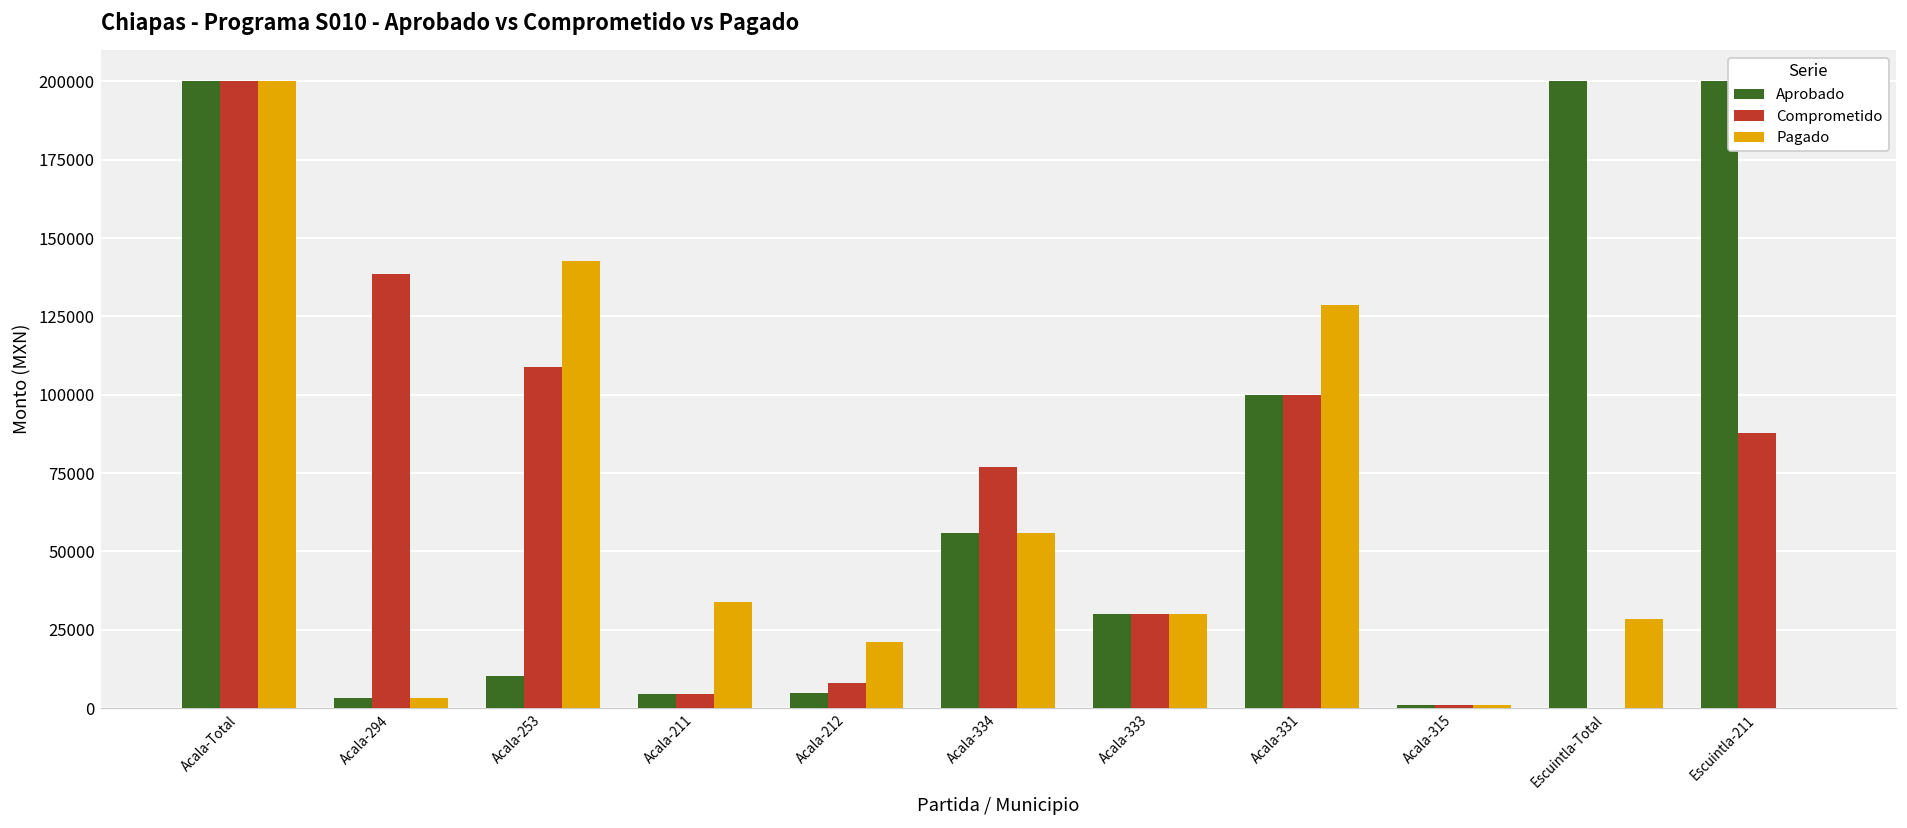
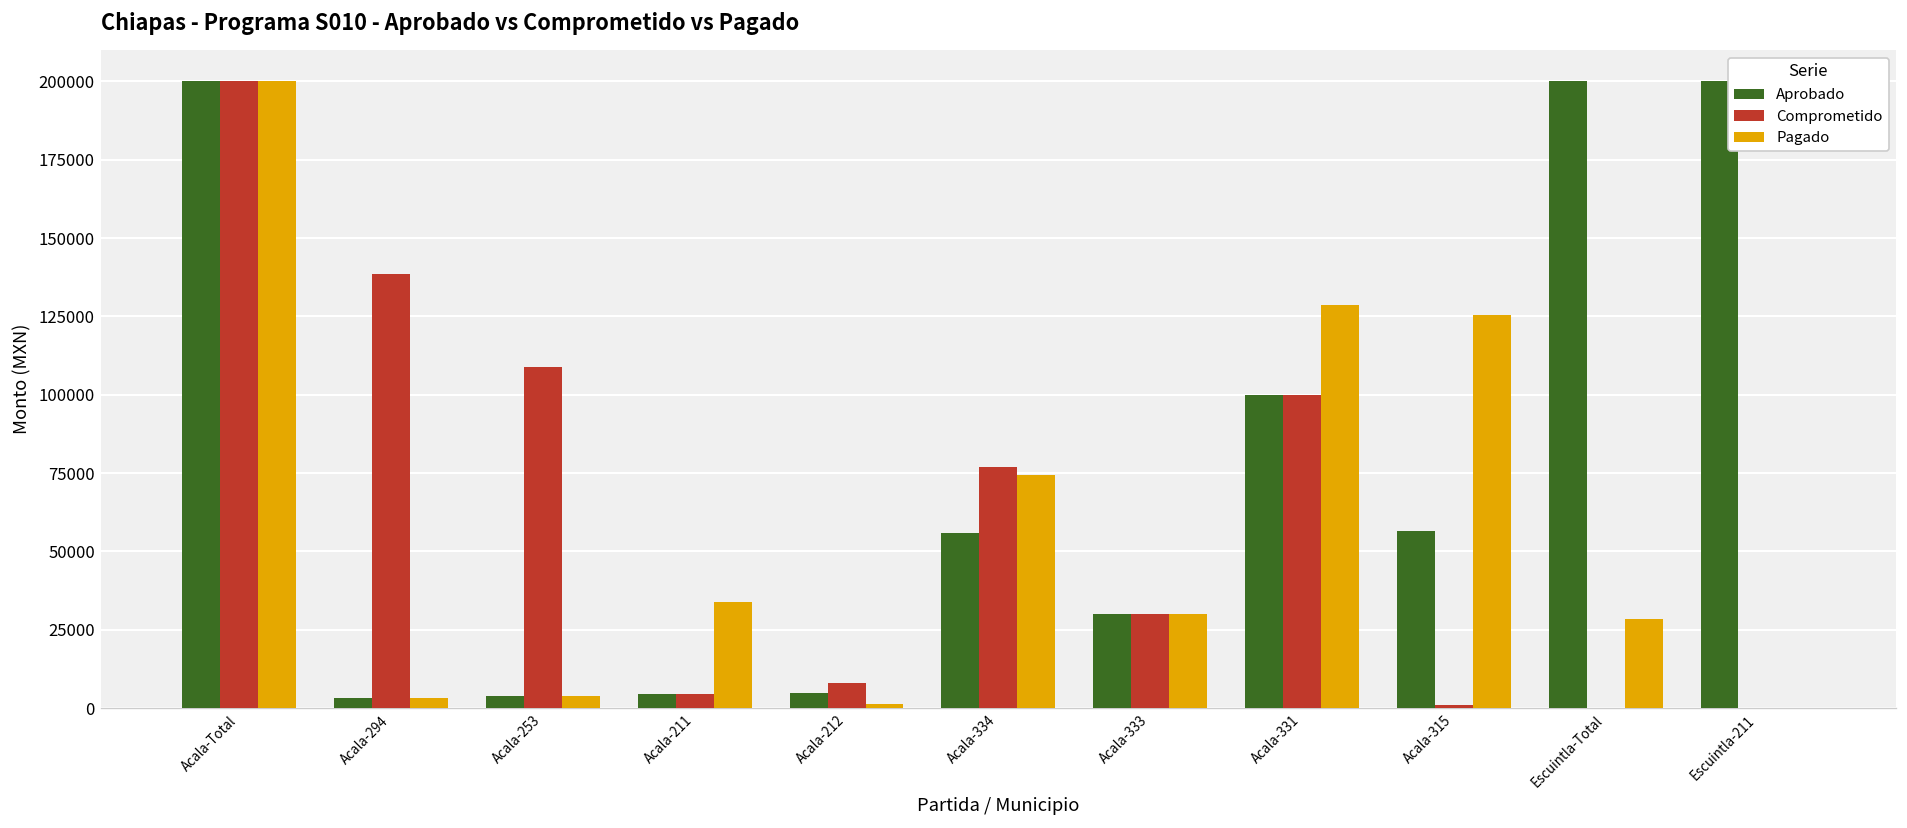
Aprobado, Acala-253: 10000 -> 4000
Pagado, Acala-253: 143000 -> 4000
Pagado, Acala-212: 21000 -> 1000
Pagado, Acala-334: 56000 -> 74000
Aprobado, Acala-315: 1000 -> 56000
Pagado, Acala-315: 1000 -> 126000
Comprometido, Escuintla-211: 88000 -> 0
